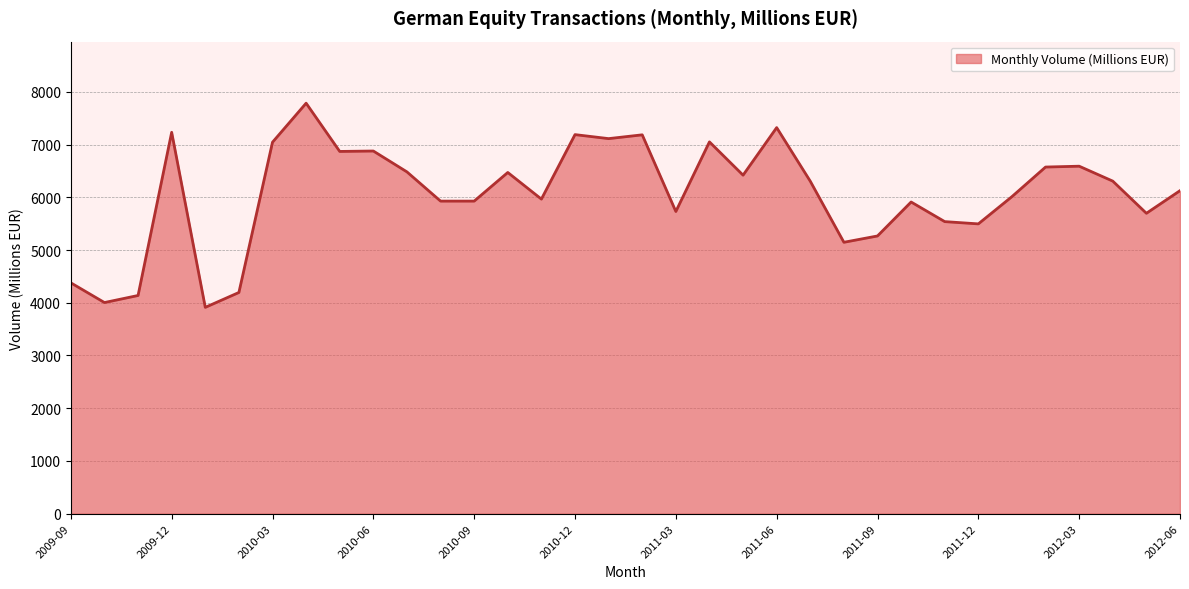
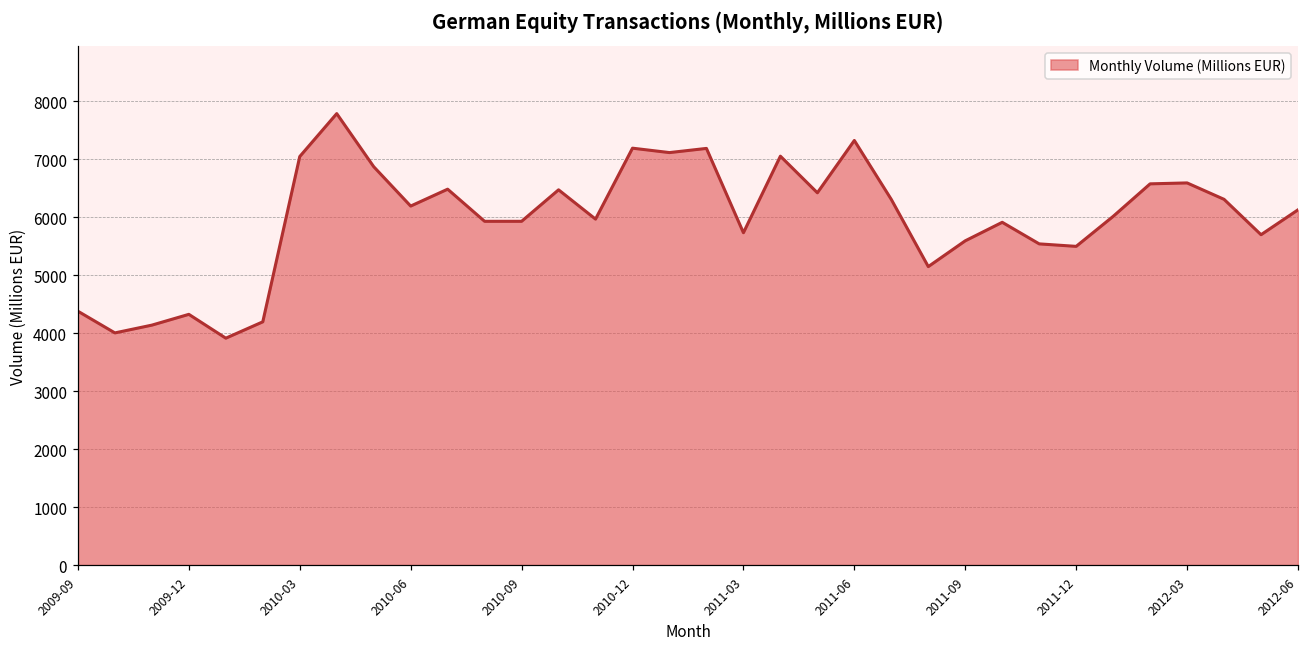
2009-12: 7200 -> 4300
2010-06: 6900 -> 6200
2011-09: 5300 -> 5600
